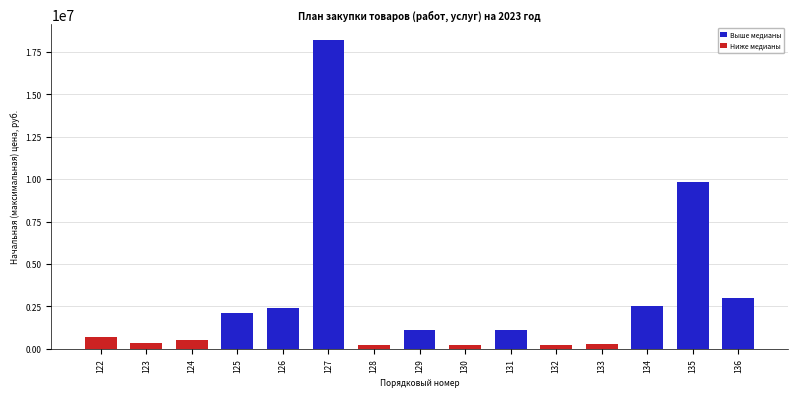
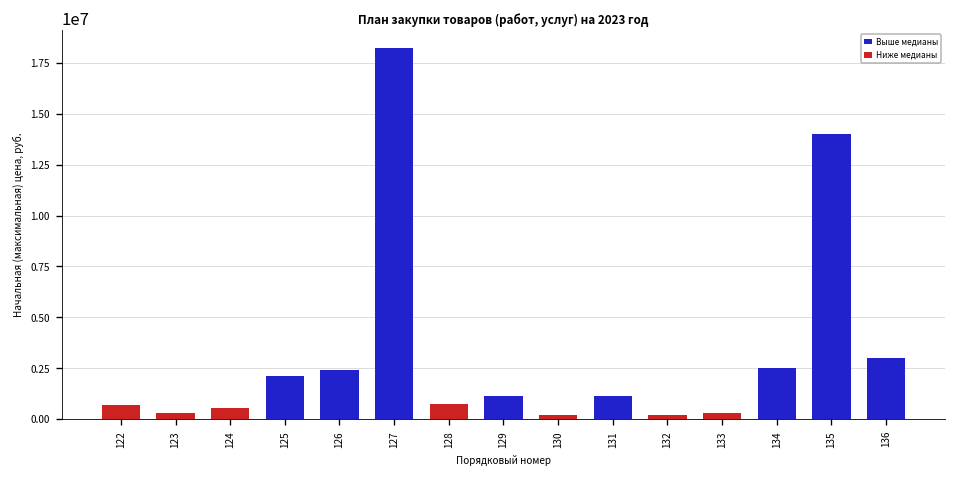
128: 200000 -> 700000
135: 9900000 -> 14000000
